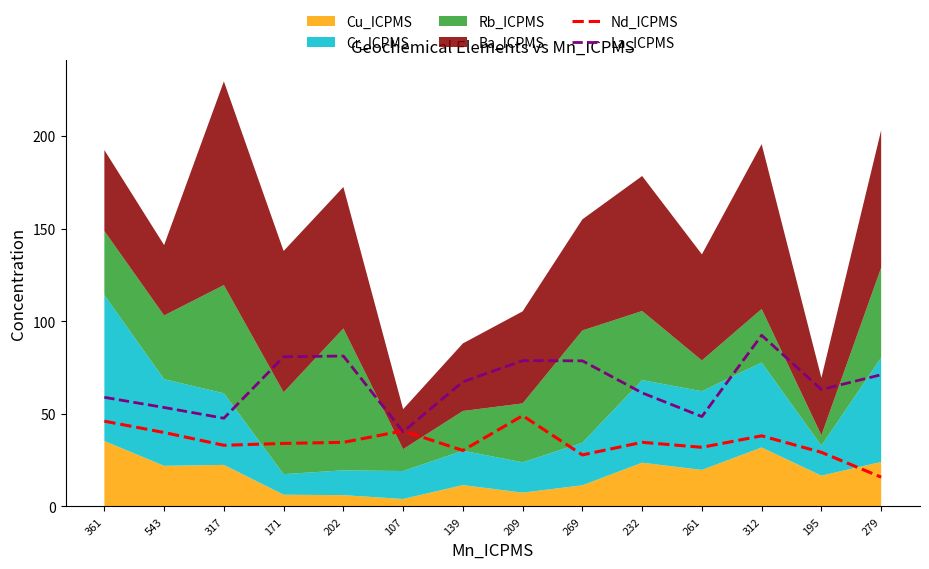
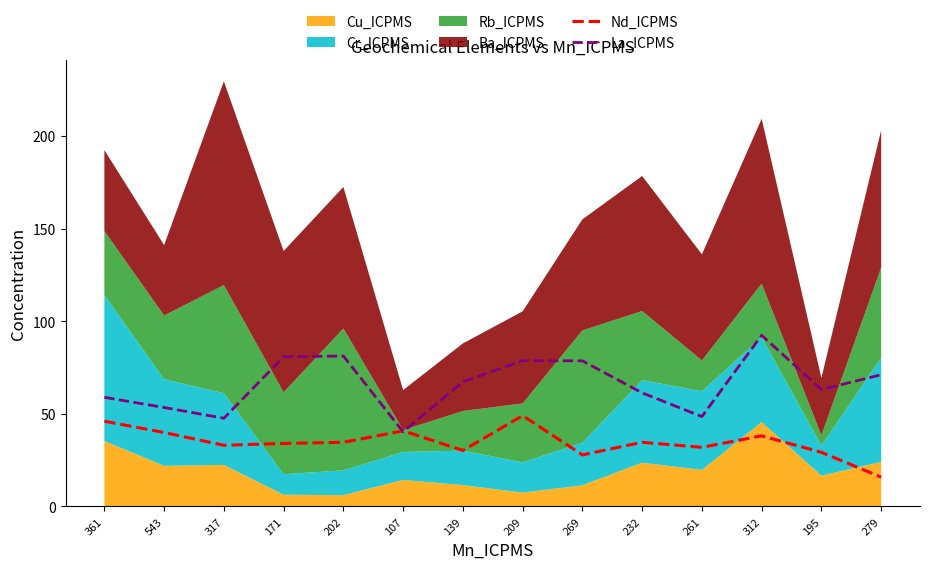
Cu_ICPMS, 107: 4 -> 14
Cu_ICPMS, 312: 32 -> 46
